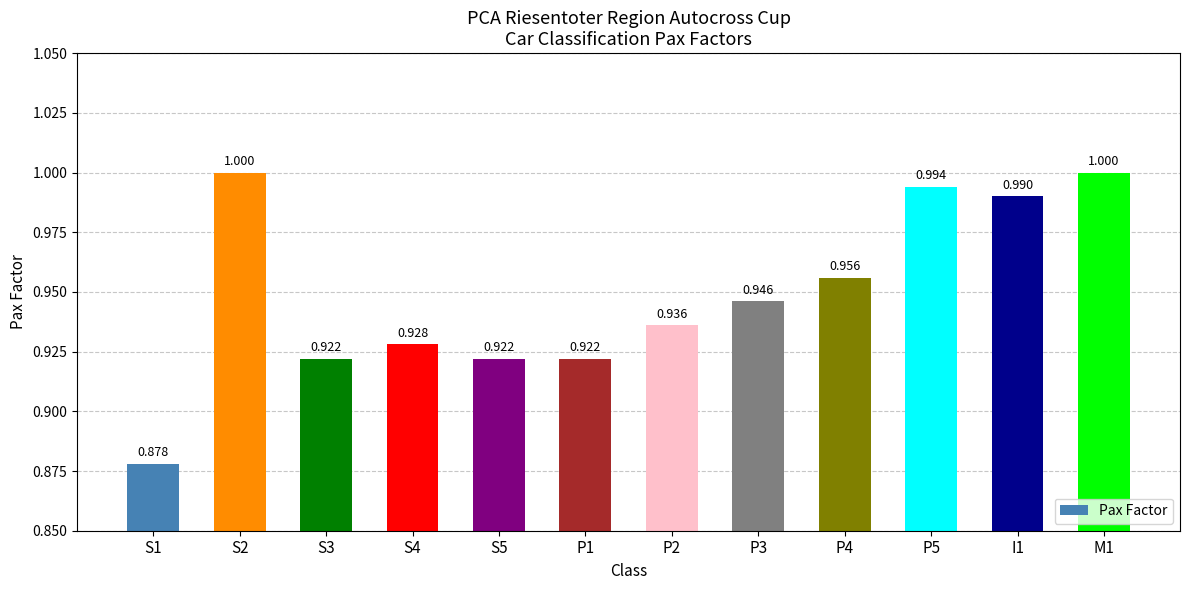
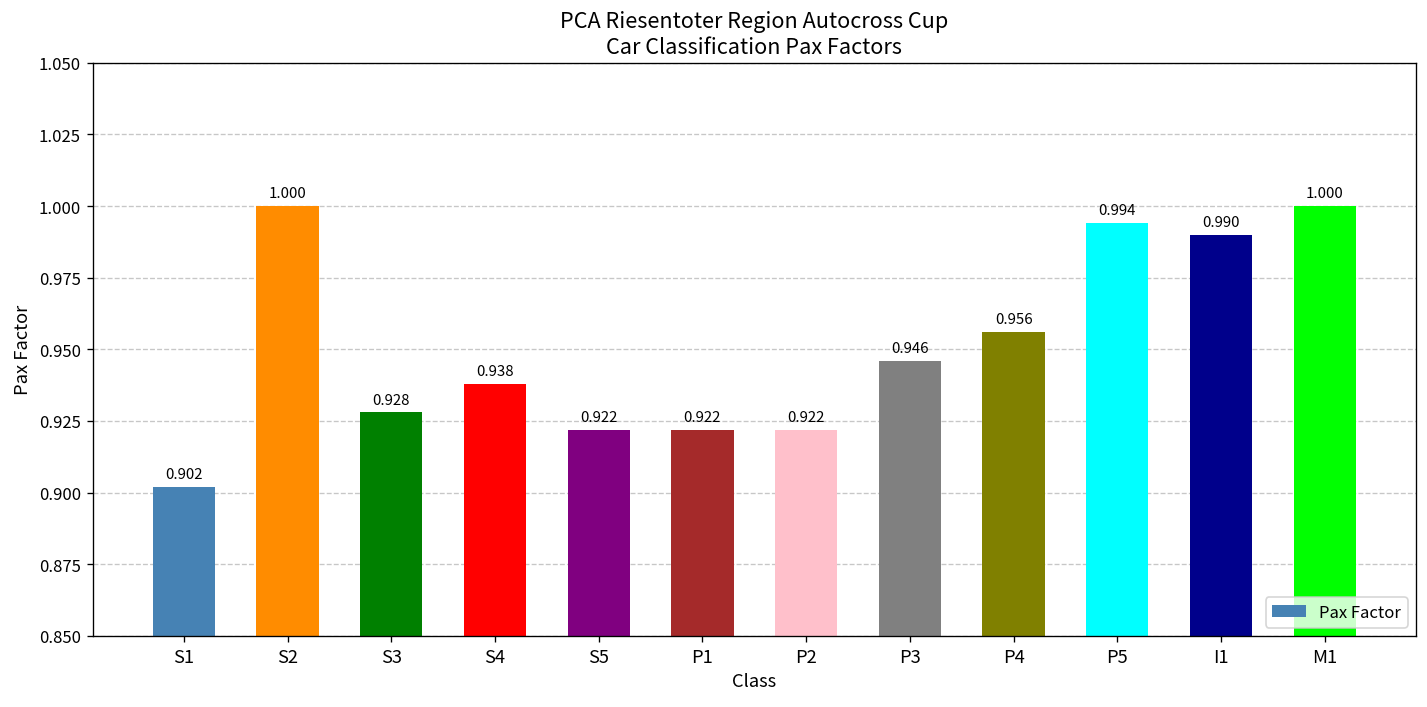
S1: 0.878 -> 0.902
S3: 0.922 -> 0.928
S4: 0.928 -> 0.938
P2: 0.936 -> 0.922
